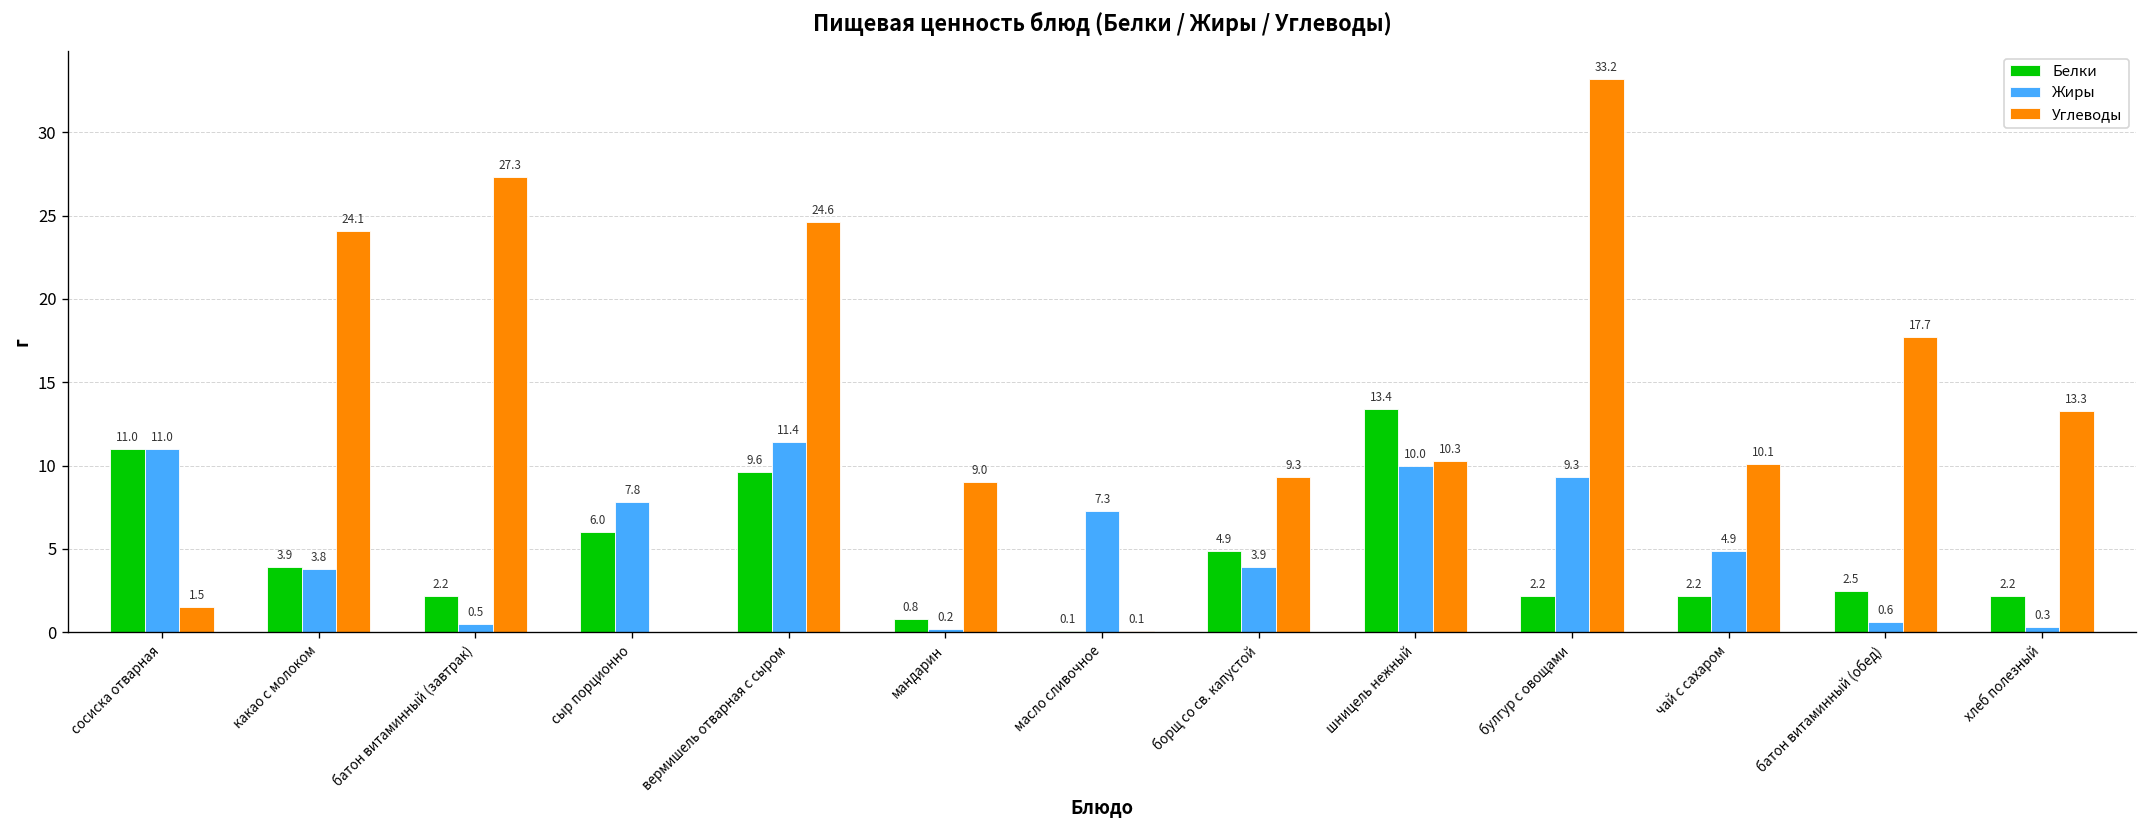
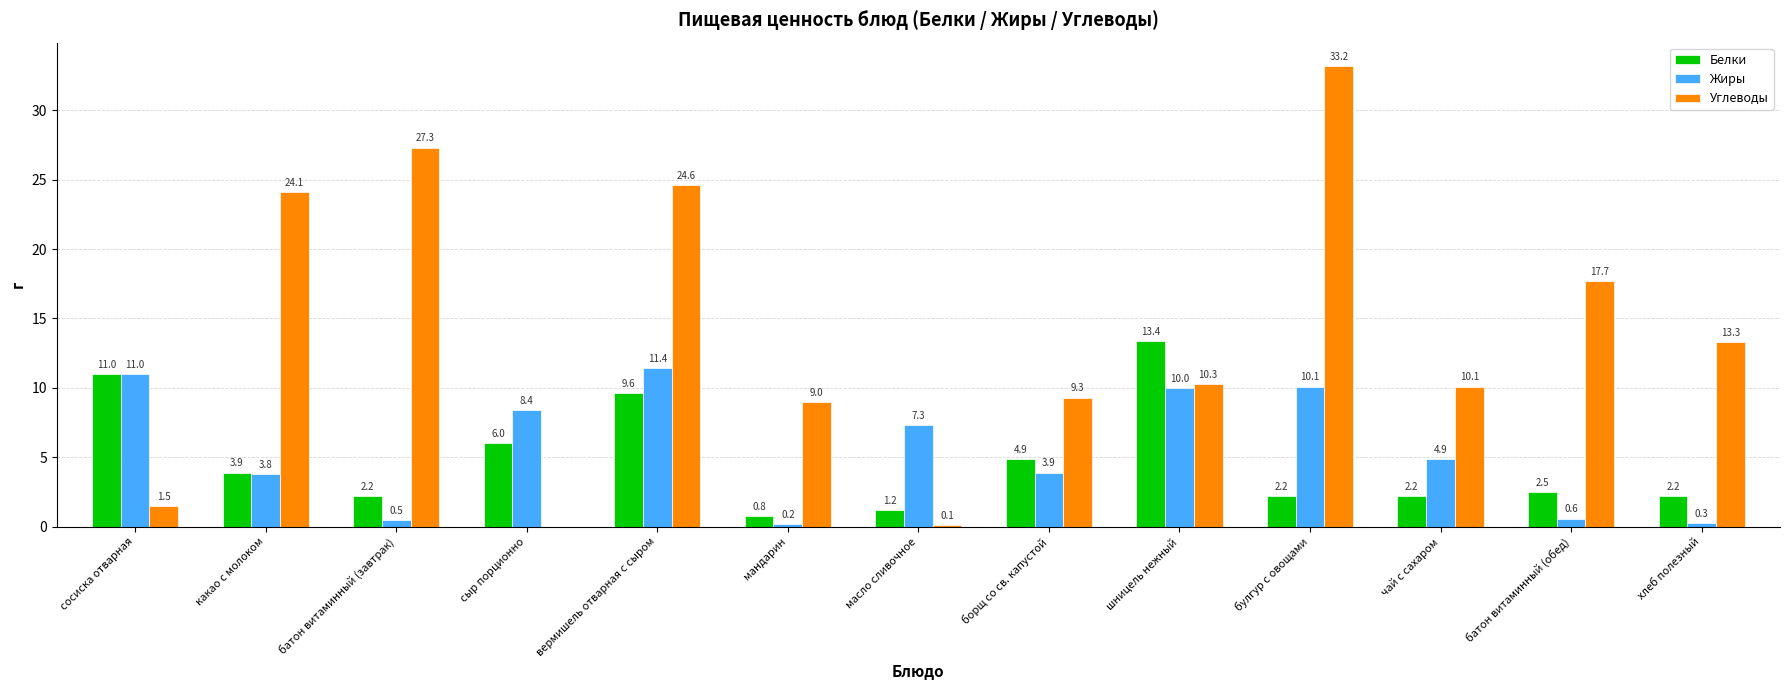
Жиры, сыр порционно: 7.8 -> 8.4
Белки, масло сливочное: 0.1 -> 1.2
Жиры, булгур с овощами: 9.3 -> 10.1
